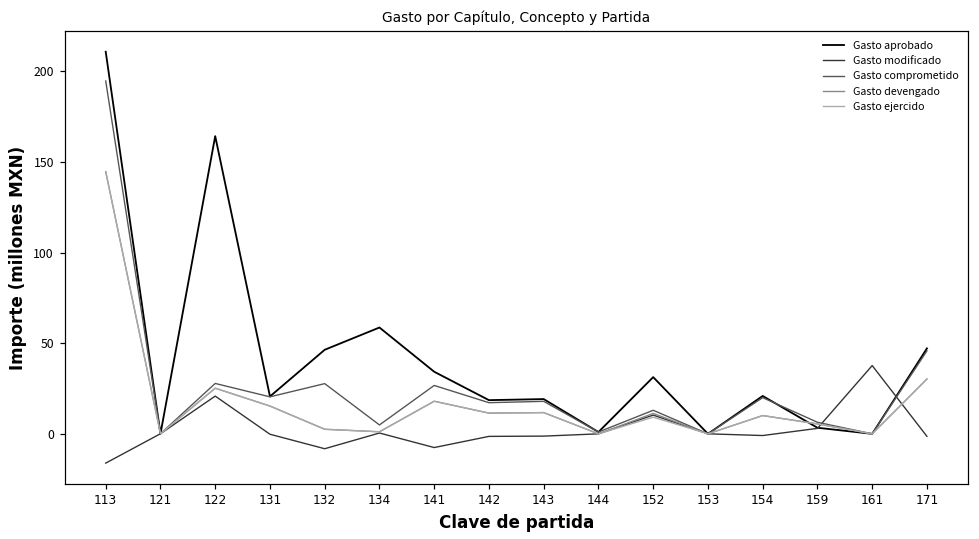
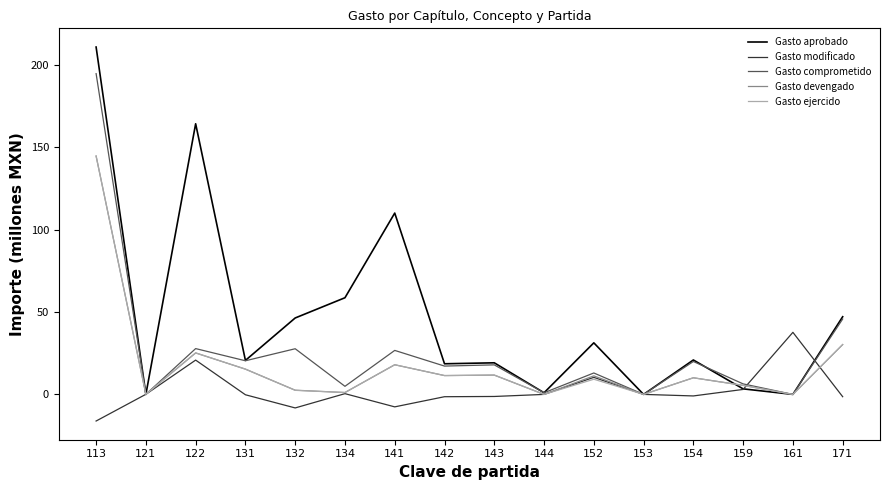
Gasto aprobado, 141: 34 -> 110
